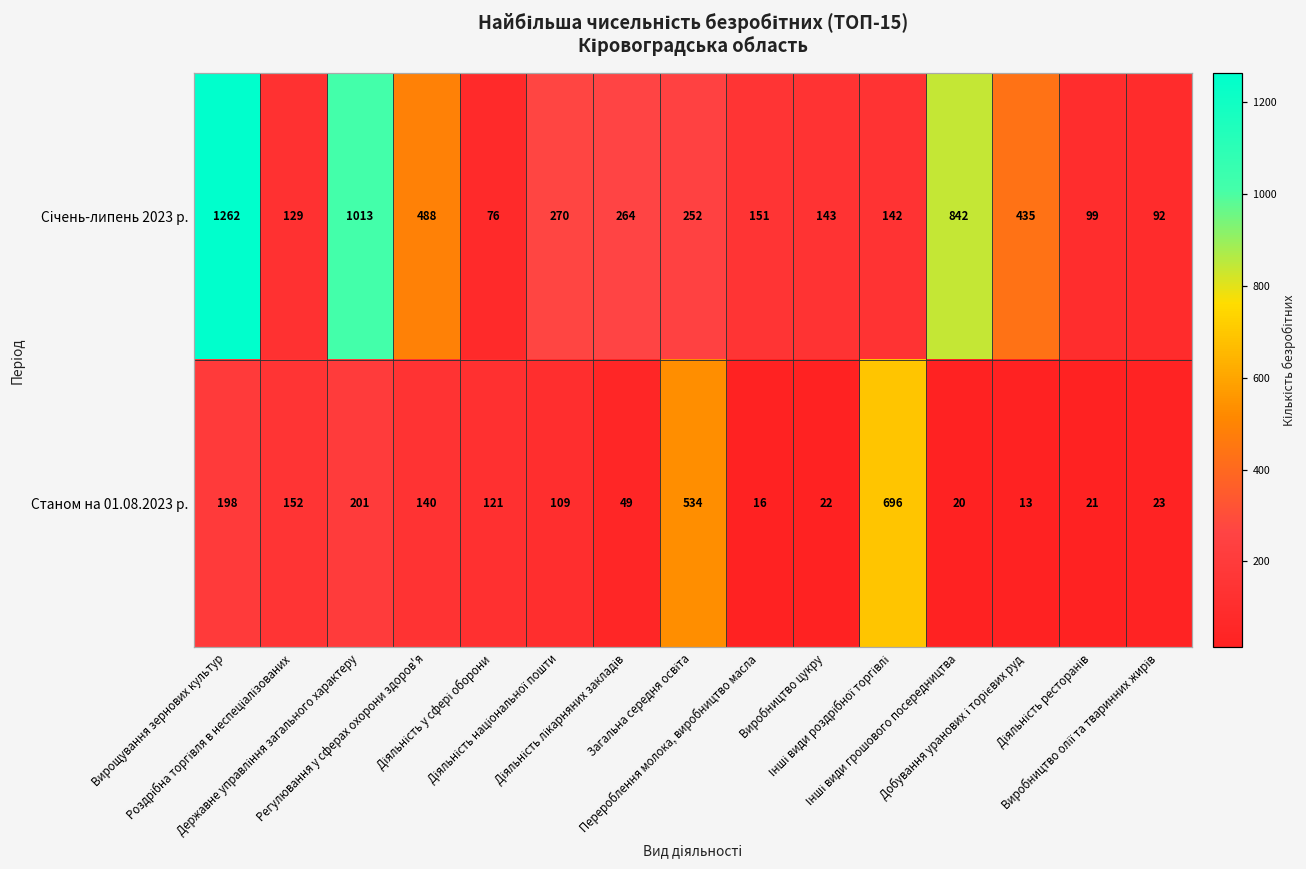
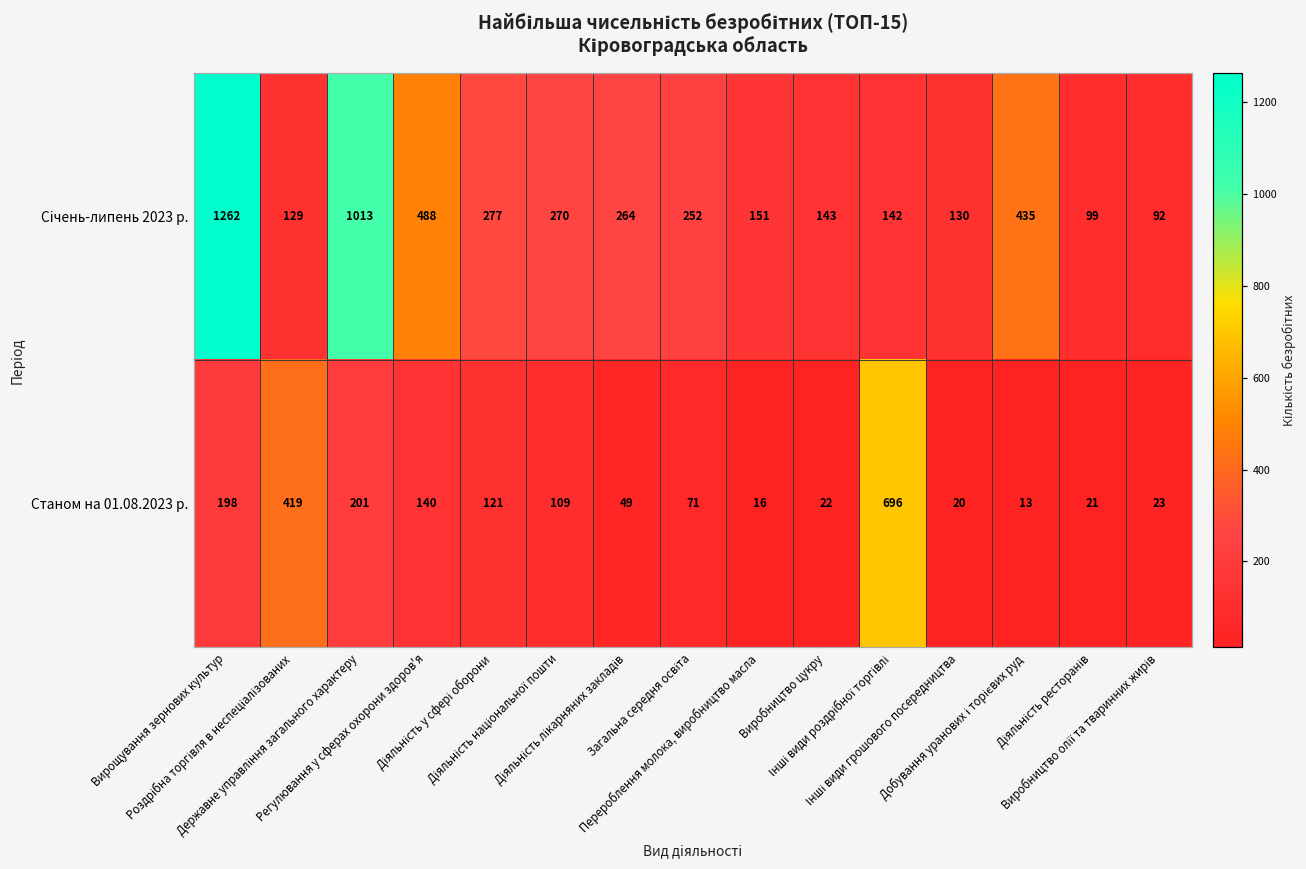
Січень-липень 2023 р., Діяльність у сфері оборони: 76 -> 277
Січень-липень 2023 р., Інші види грошового посередництва: 842 -> 130
Станом на 01.08.2023 р., Роздрібна торгівля в неспеціалізованих: 152 -> 419
Станом на 01.08.2023 р., Загальна середня освіта: 534 -> 71
